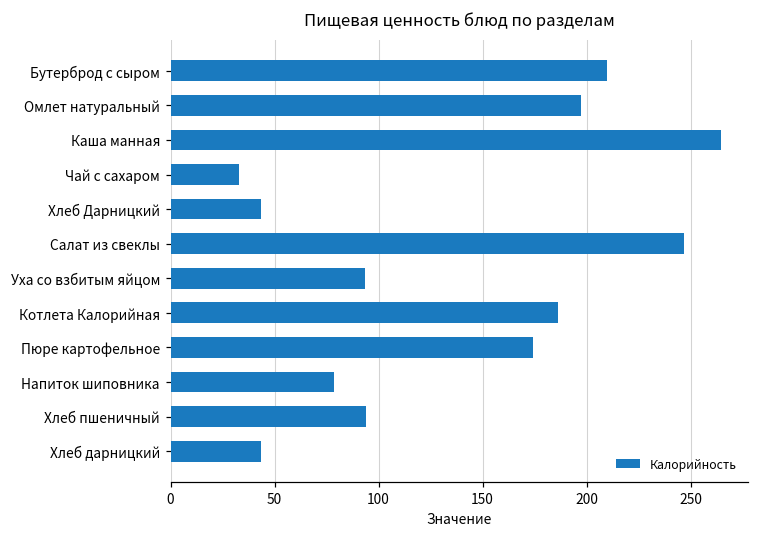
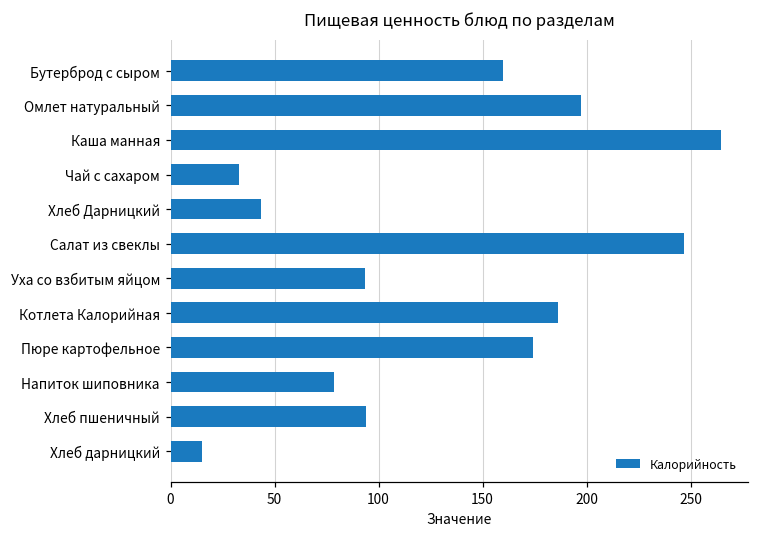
Бутерброд с сыром: 210 -> 160
Хлеб дарницкий: 44 -> 15
